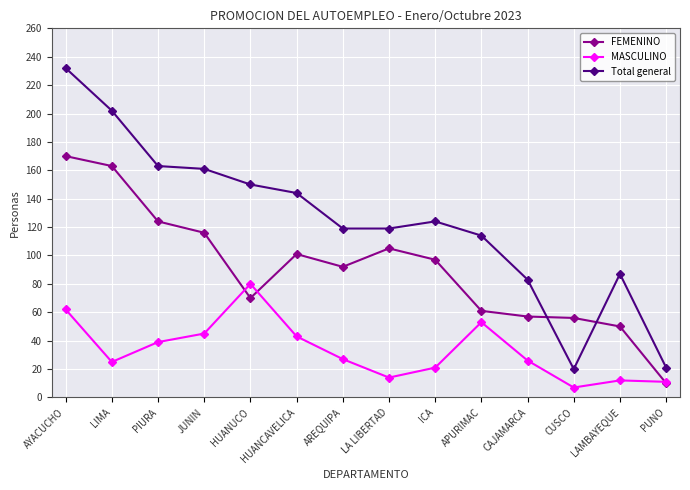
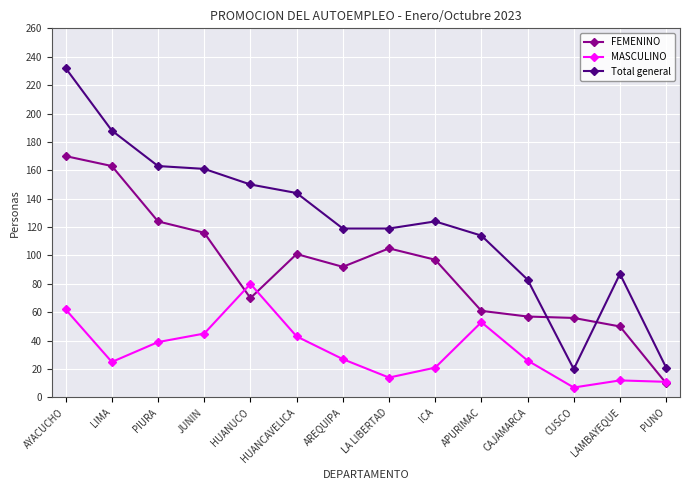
Total general, LIMA: 202 -> 188
